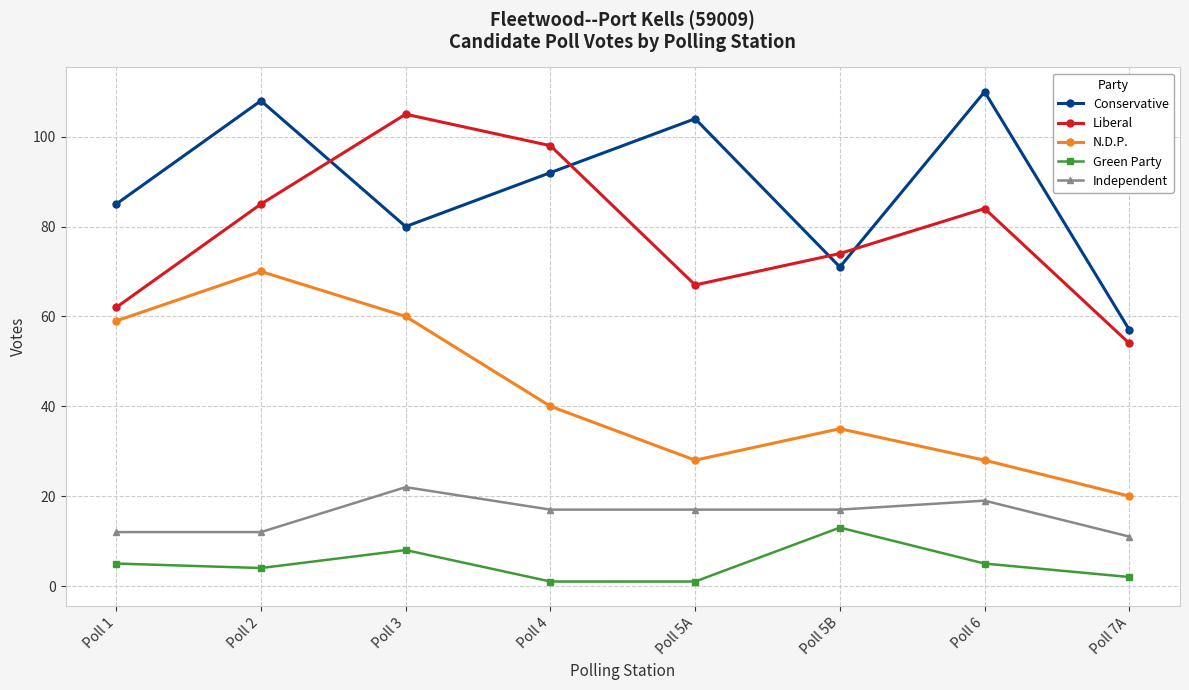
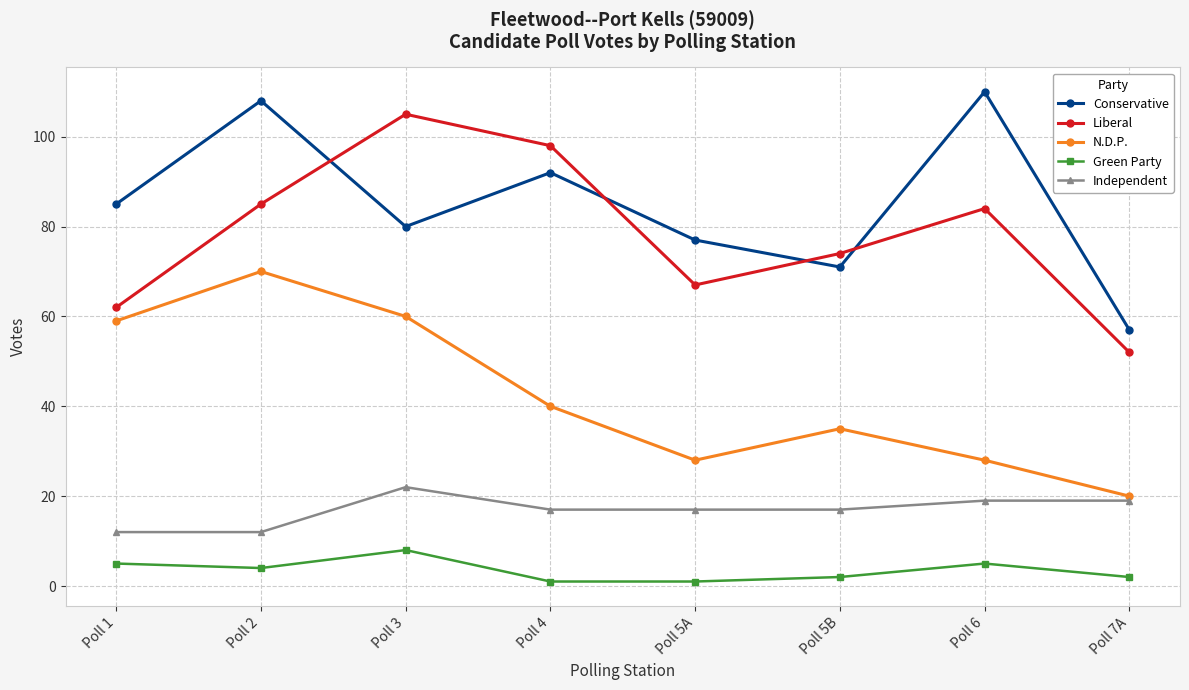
Conservative, Poll 5A: 104 -> 77
Green Party, Poll 5B: 13 -> 2
Liberal, Poll 7A: 54 -> 52
Independent, Poll 7A: 11 -> 19
